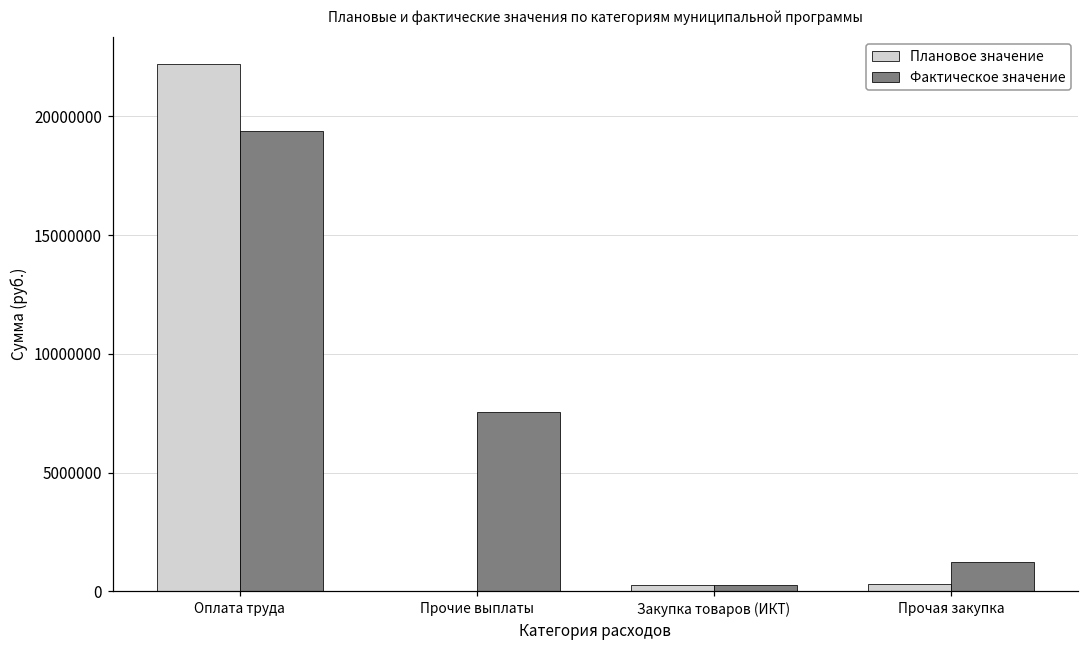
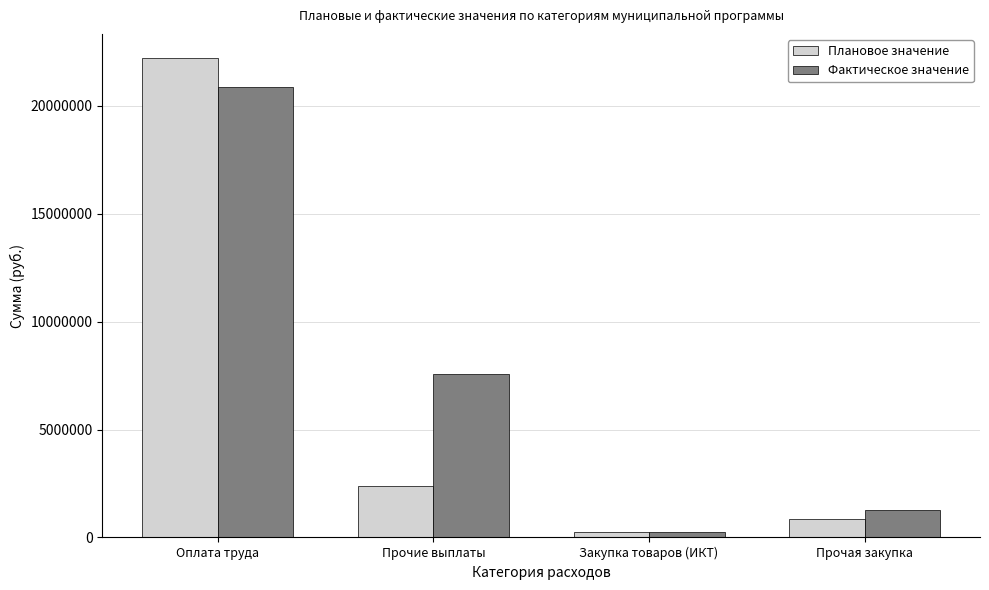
Фактическое значение, Оплата труда: 19400000 -> 20900000
Плановое значение, Прочие выплаты: 0 -> 2400000
Плановое значение, Прочая закупка: 300000 -> 800000
